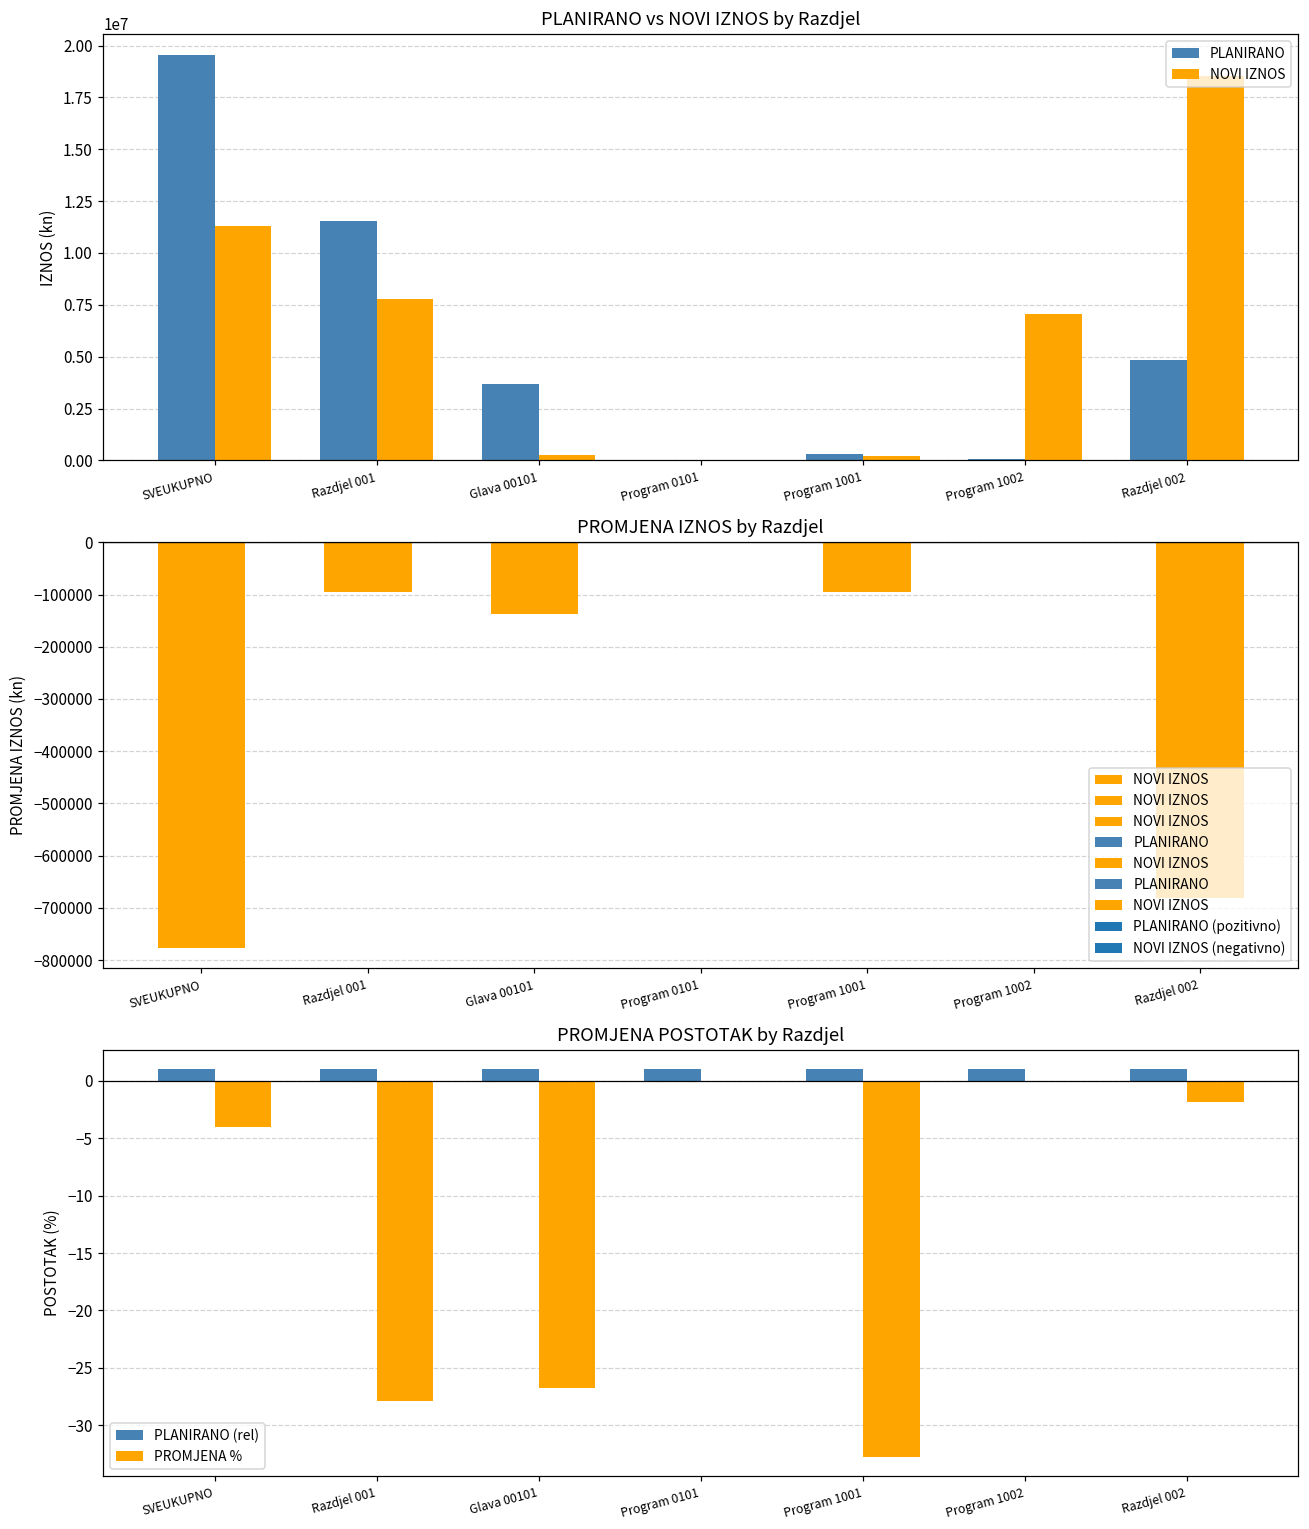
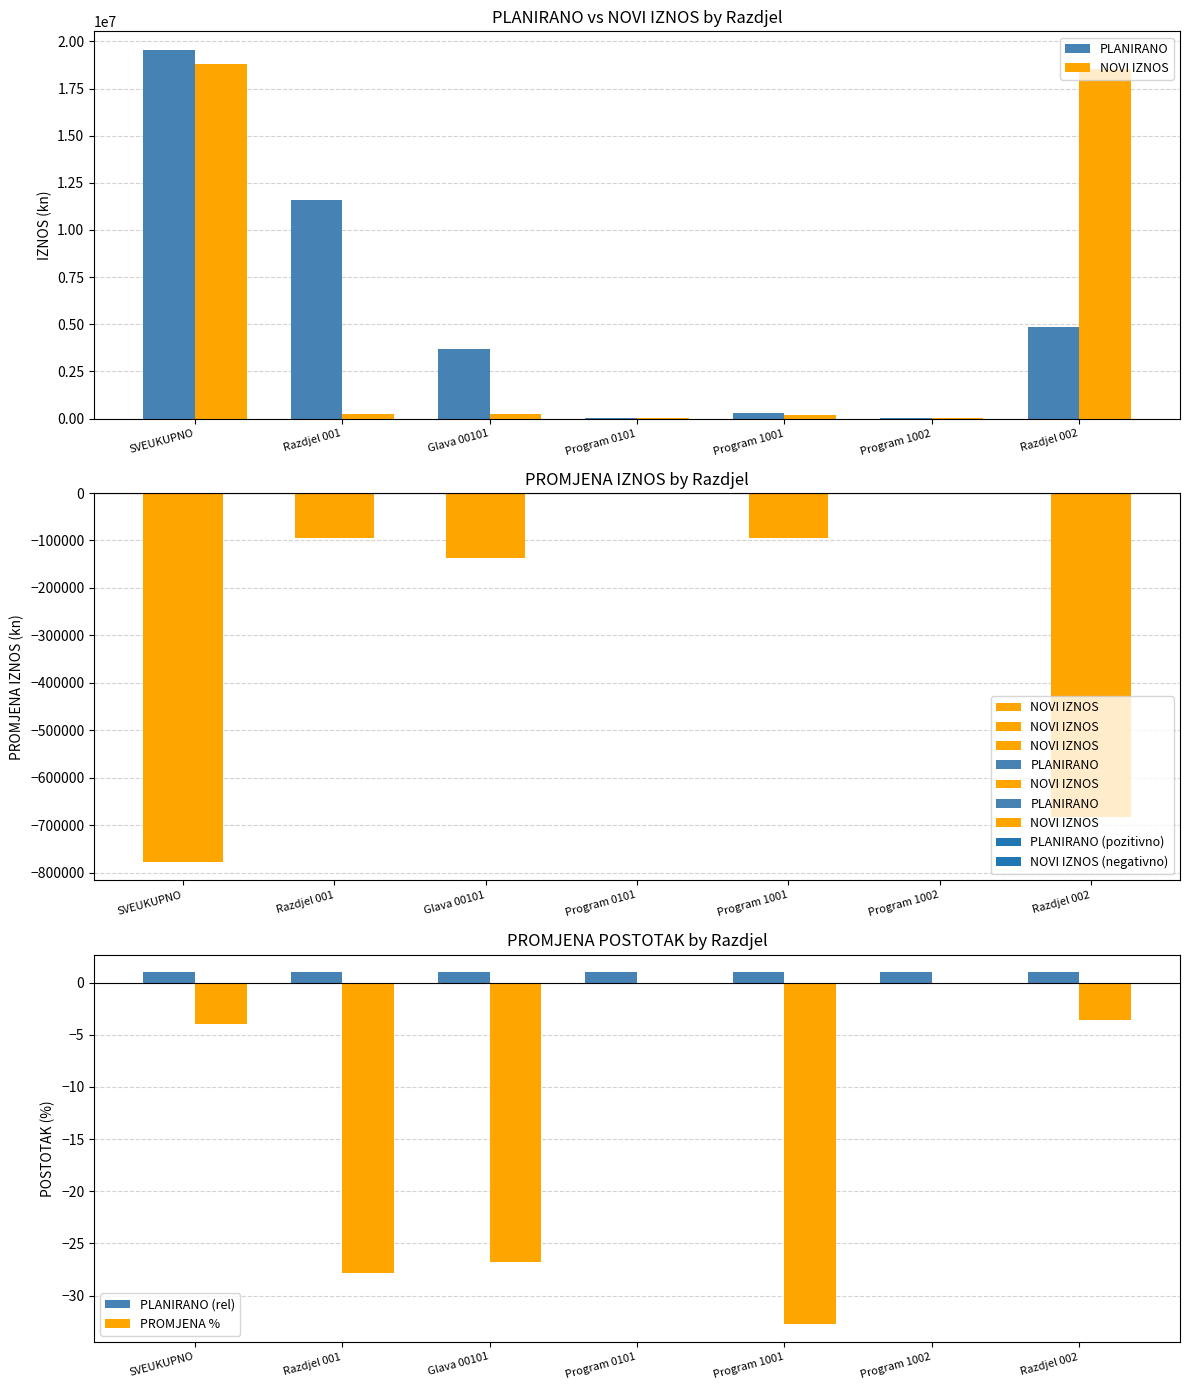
PLANIRANO vs NOVI IZNOS by Razdjel, NOVI IZNOS, SVEUKUPNO: 11300000 -> 18800000
PLANIRANO vs NOVI IZNOS by Razdjel, NOVI IZNOS, Razdjel 001: 7800000 -> 300000
PLANIRANO vs NOVI IZNOS by Razdjel, NOVI IZNOS, Program 1002: 7100000 -> 100000
PROMJENA POSTOTAK by Razdjel, PROMJENA %, Razdjel 002: -1.9 -> -3.6
